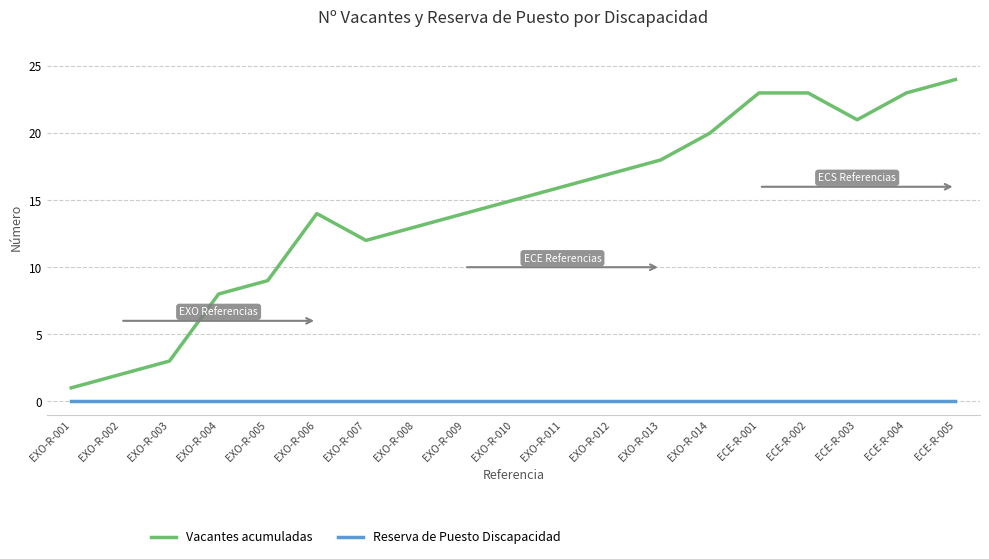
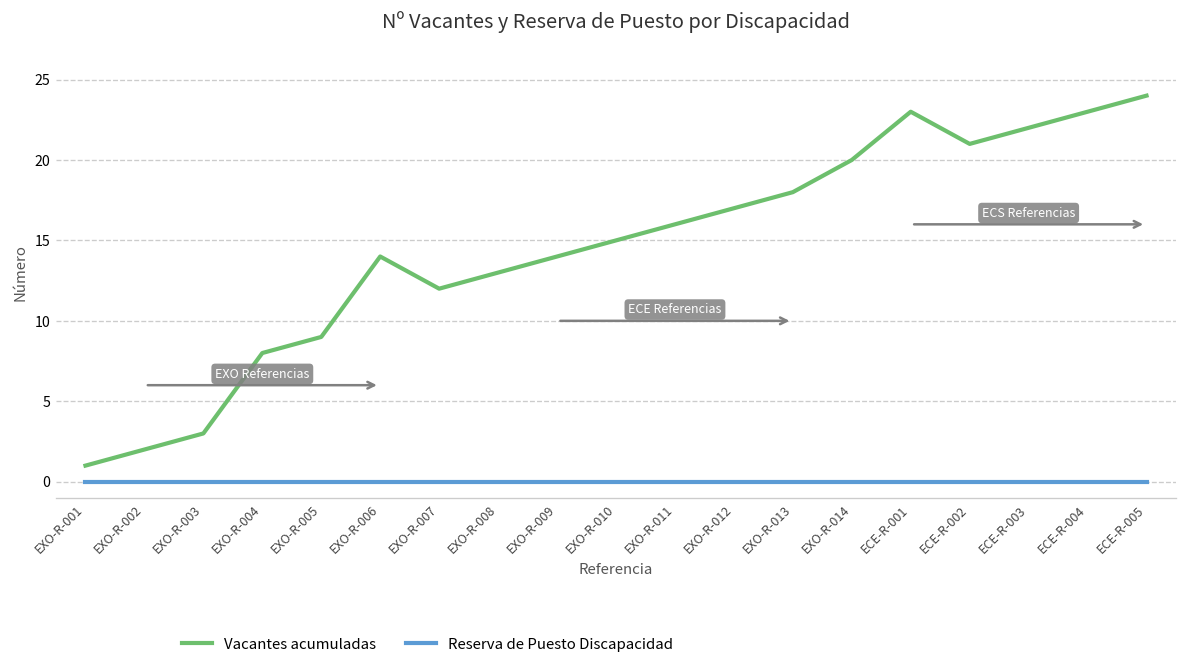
Vacantes acumuladas, ECE-R-002: 23 -> 21
Vacantes acumuladas, ECE-R-003: 21 -> 22
